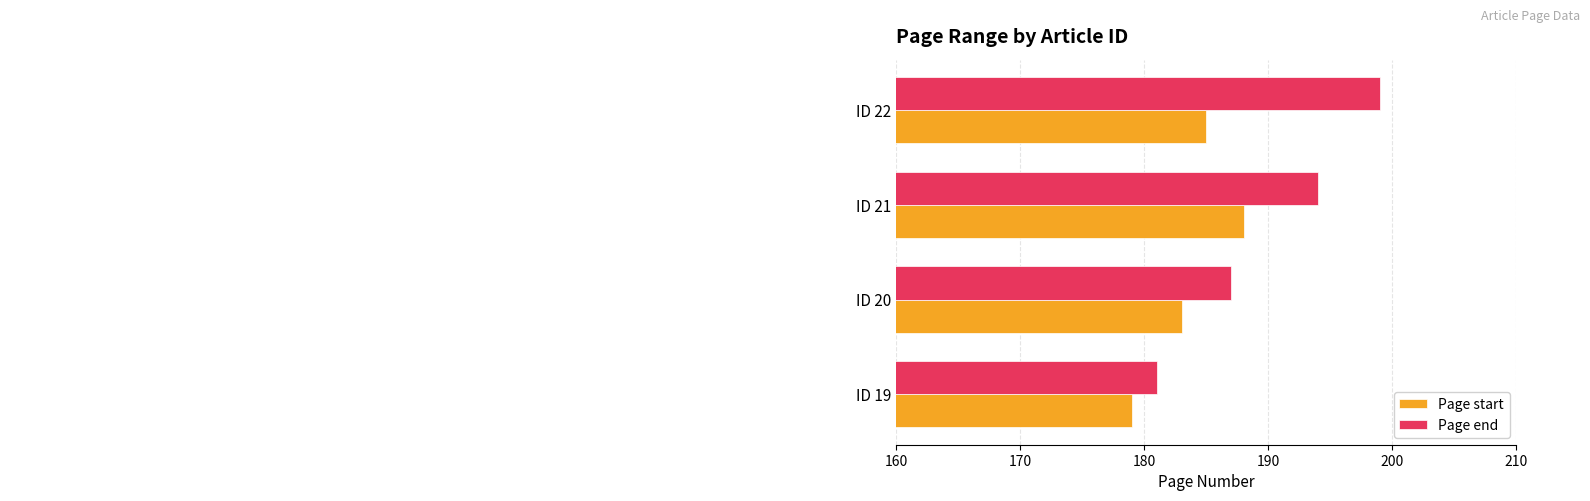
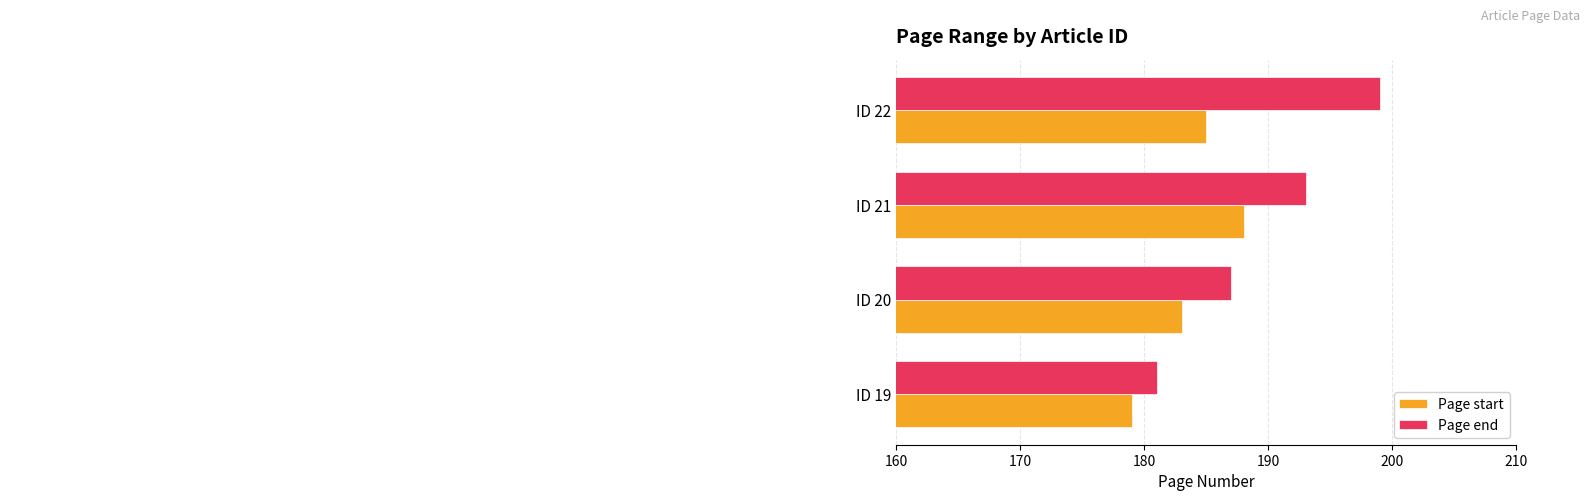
Page end, ID 21: 194 -> 193
